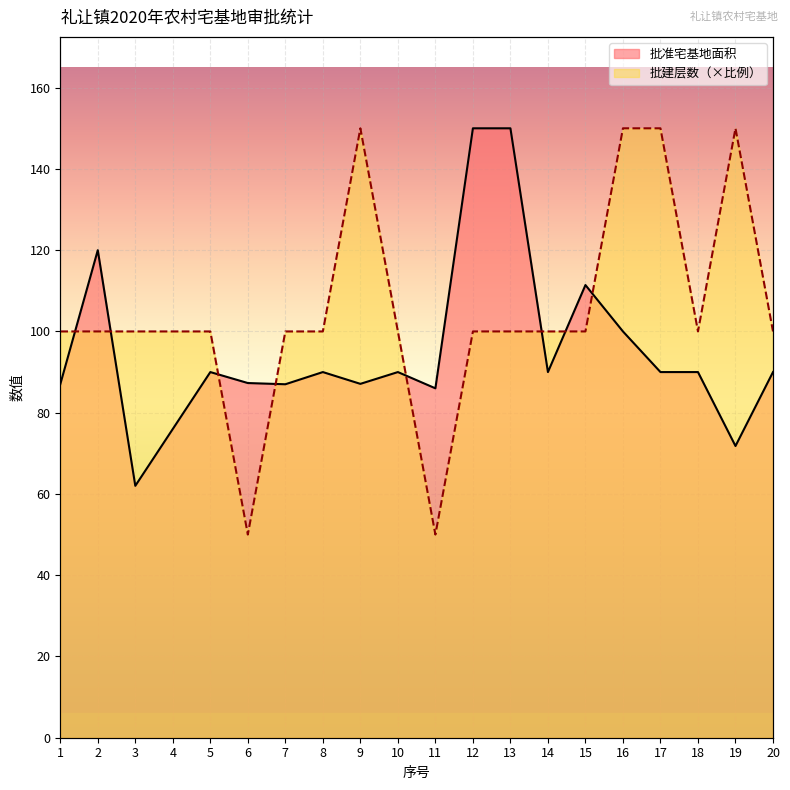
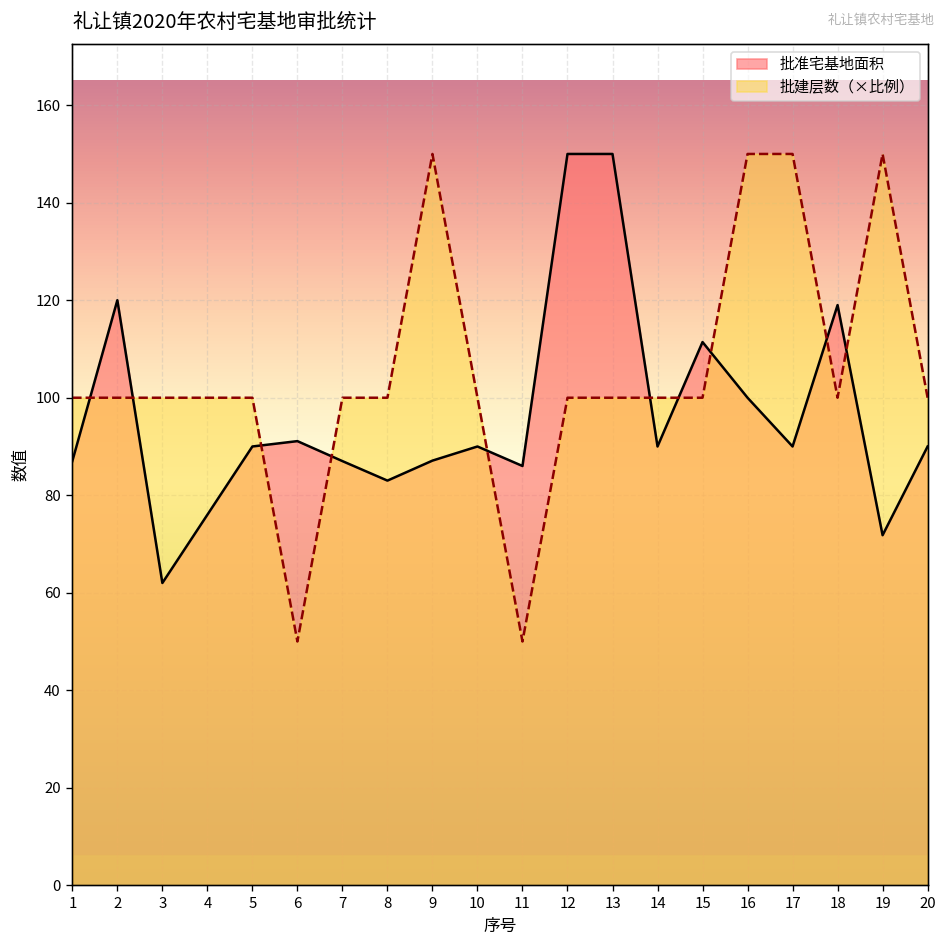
批准宅基地面积, 6: 87 -> 91
批准宅基地面积, 8: 90 -> 83
批准宅基地面积, 18: 90 -> 119
